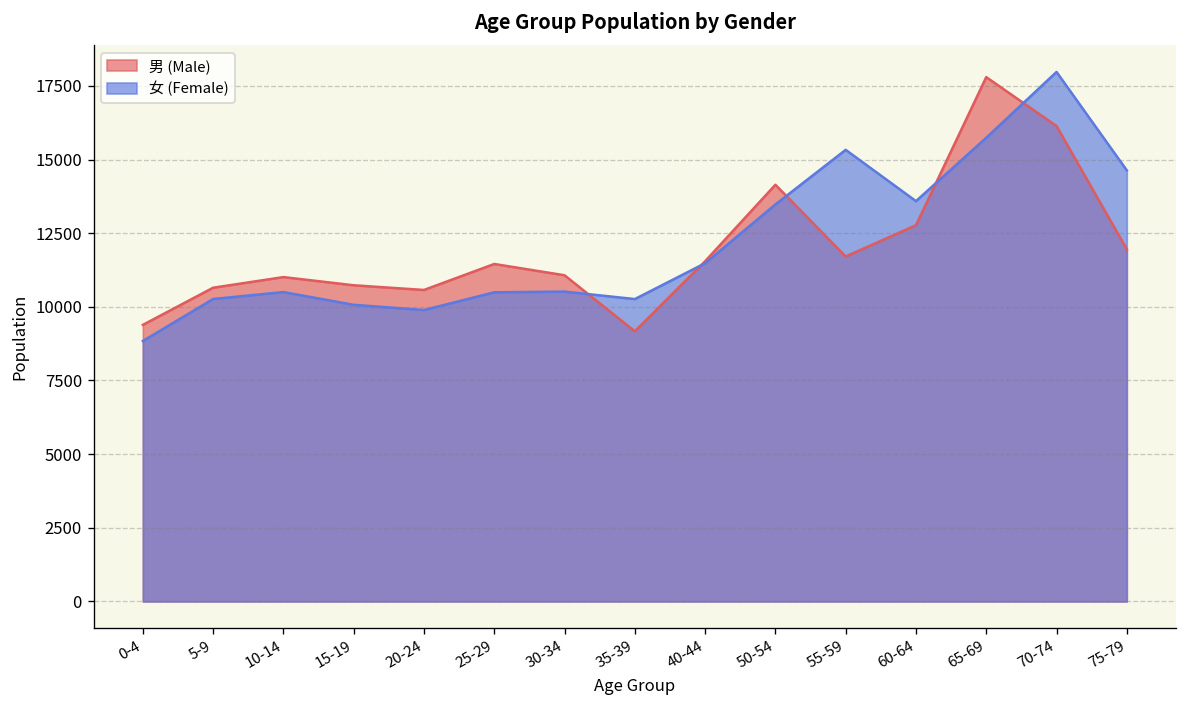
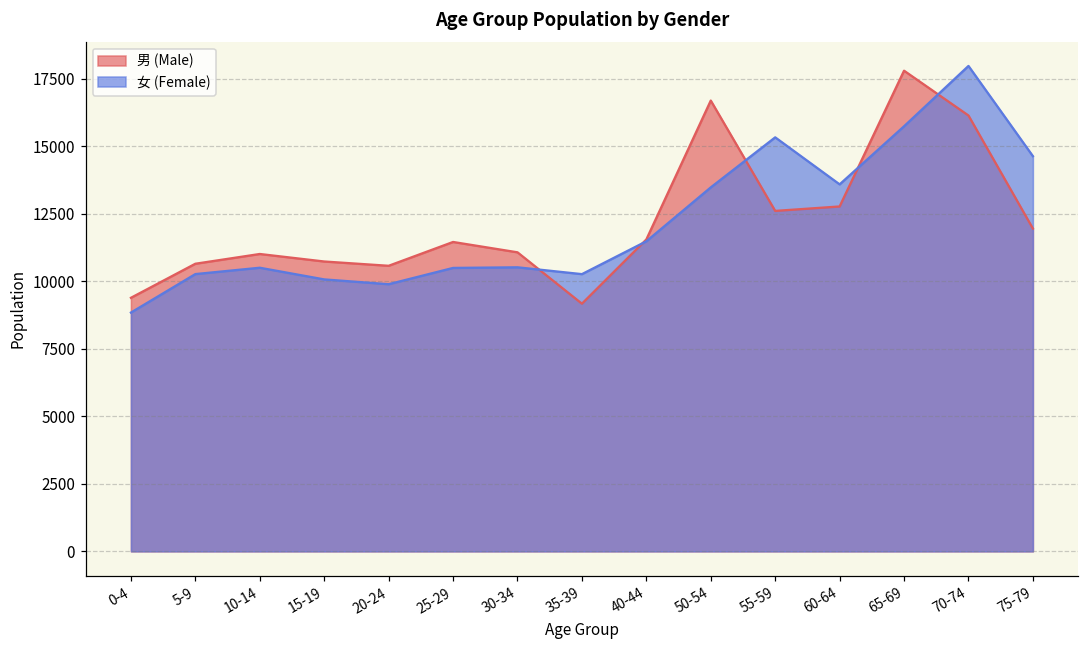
男 (Male), 50-54: 14100 -> 16700
男 (Male), 55-59: 11700 -> 12600
